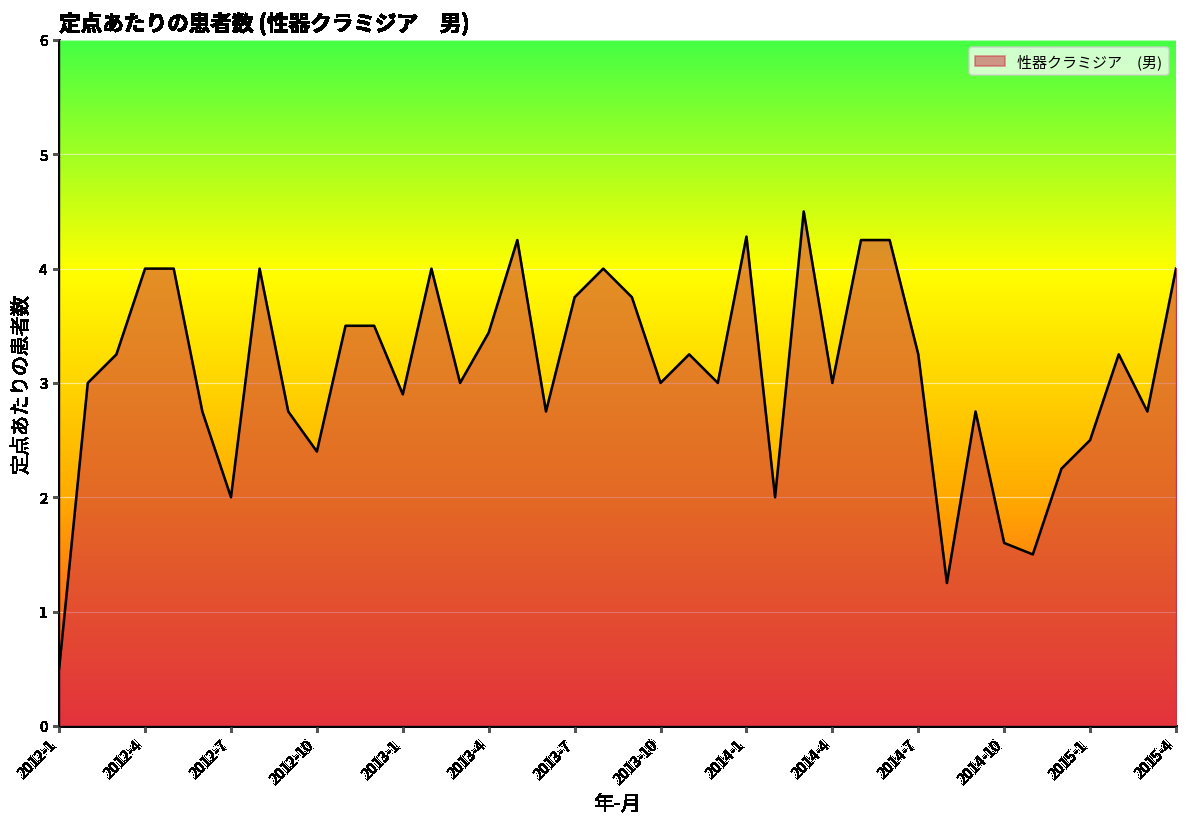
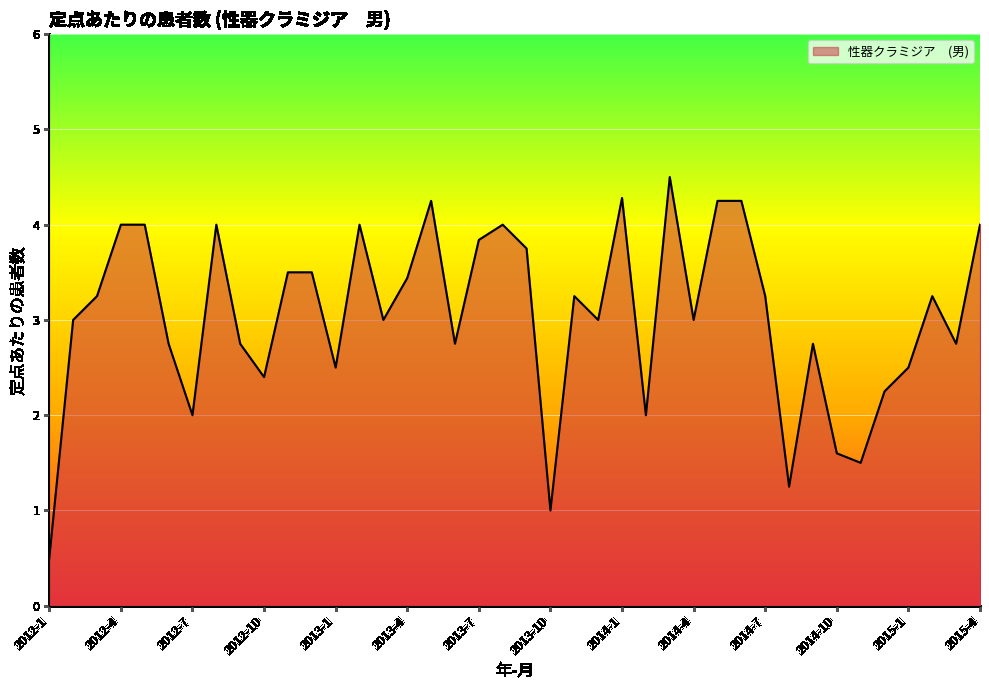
2013-1: 2.9 -> 2.5
2013-7: 3.75 -> 3.84
2013-10: 3 -> 1
